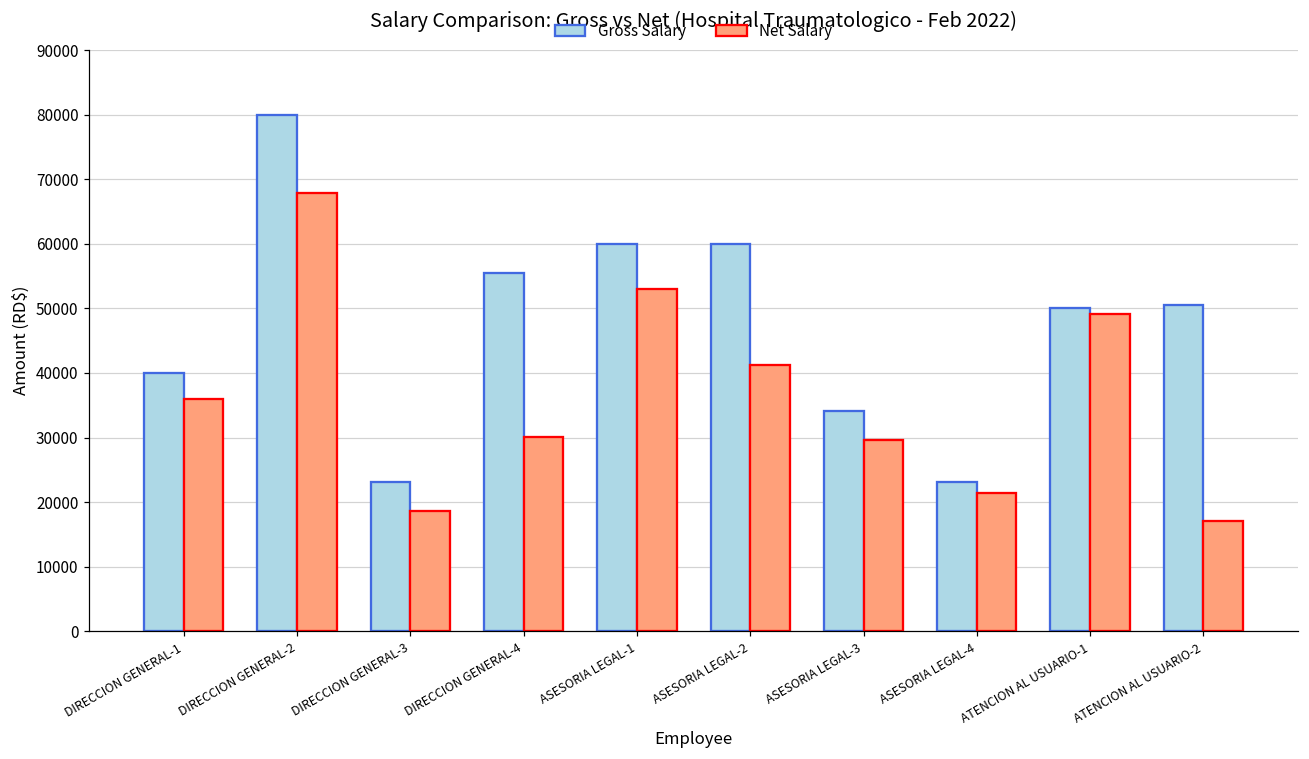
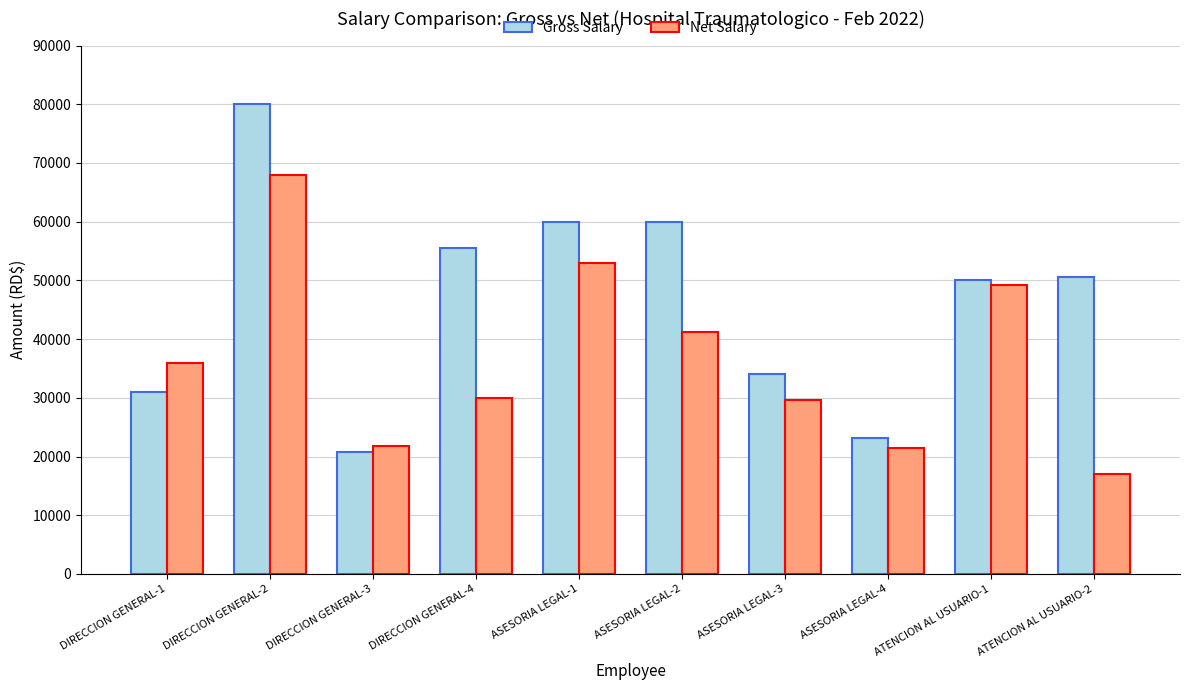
Gross Salary, DIRECCION GENERAL-1: 40000 -> 31000
Gross Salary, DIRECCION GENERAL-3: 23000 -> 21000
Net Salary, DIRECCION GENERAL-3: 19000 -> 22000
